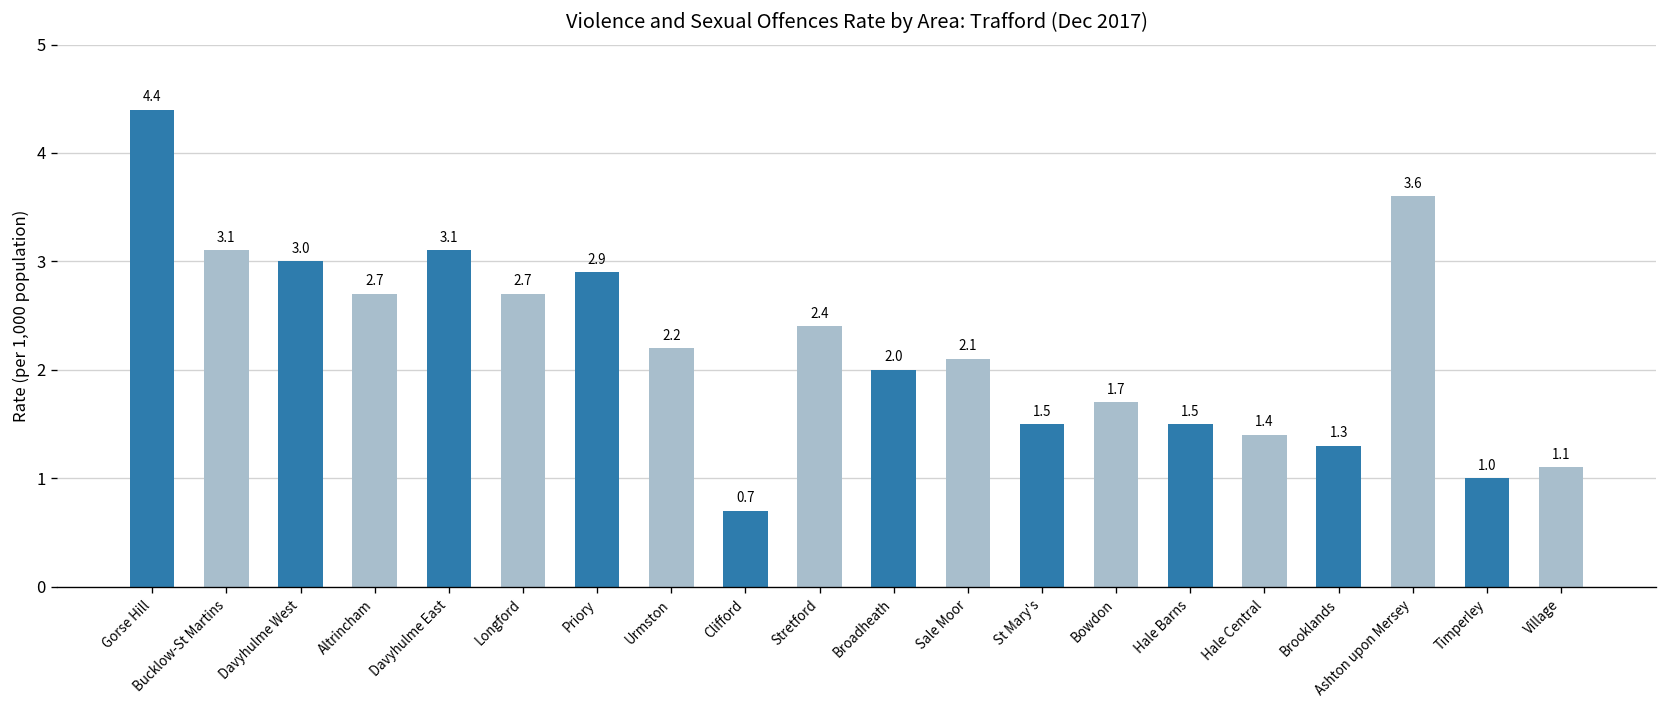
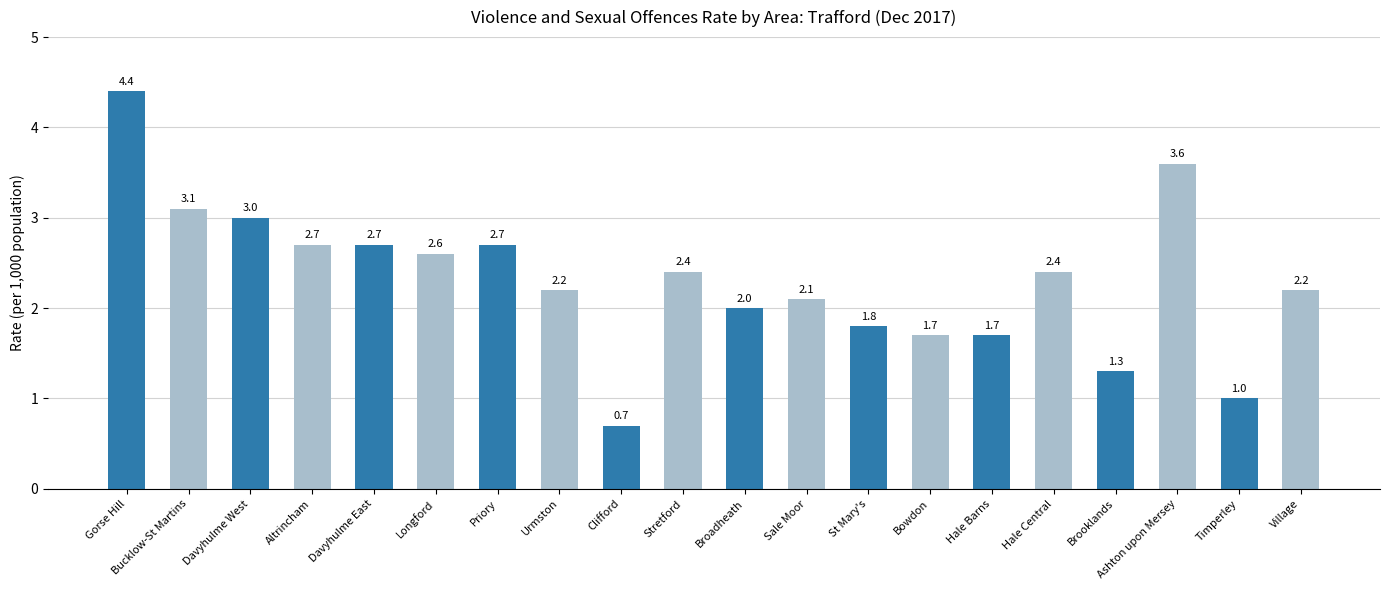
Davyhulme East: 3.1 -> 2.7
Longford: 2.7 -> 2.6
Priory: 2.9 -> 2.7
St Mary's: 1.5 -> 1.8
Hale Barns: 1.5 -> 1.7
Hale Central: 1.4 -> 2.4
Village: 1.1 -> 2.2
